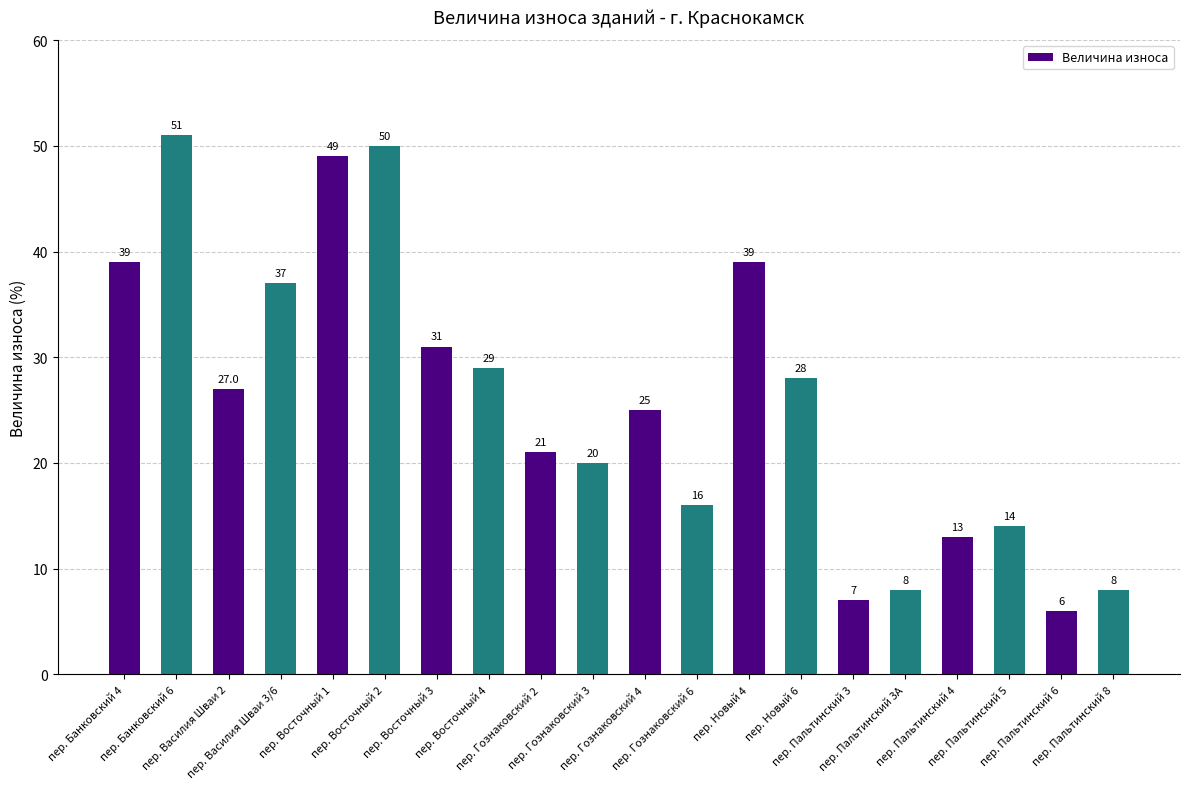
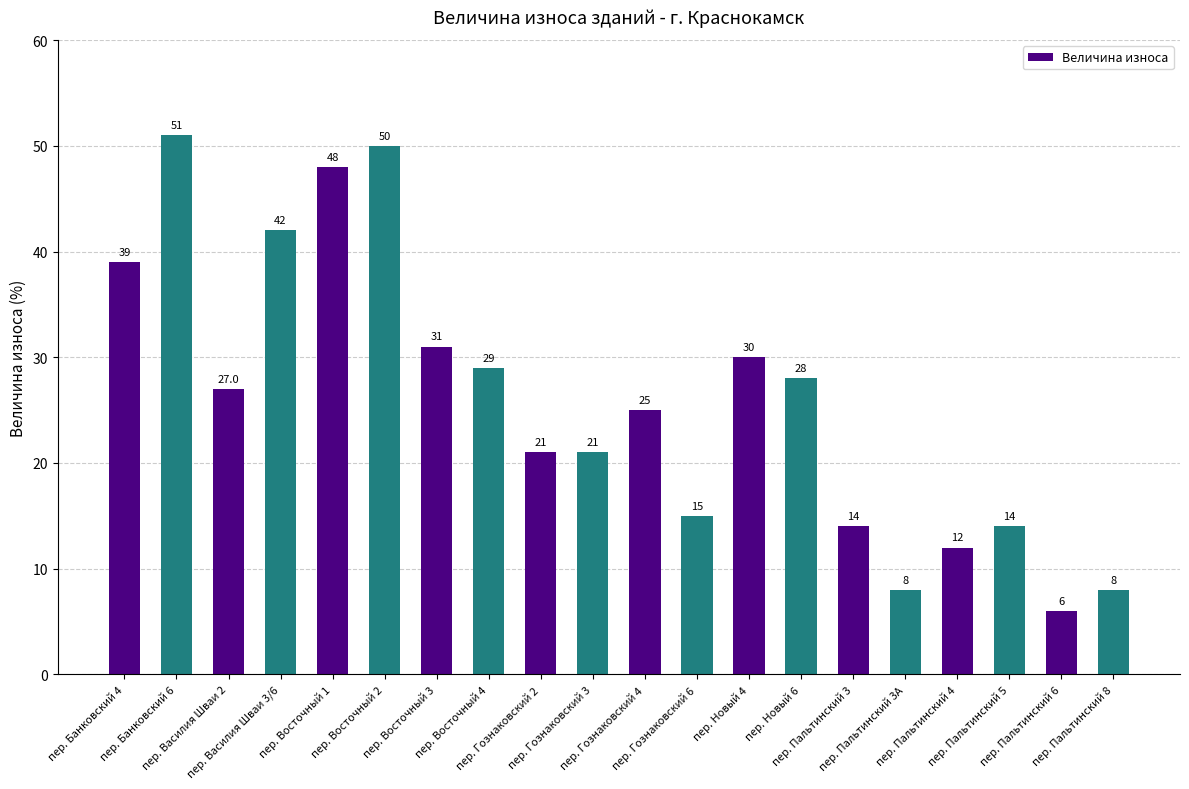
пер. Василия Шваи 3/6: 37 -> 42
пер. Восточный 1: 49 -> 48
пер. Гознаковский 3: 20 -> 21
пер. Гознаковский 6: 16 -> 15
пер. Новый 4: 39 -> 30
пер. Пальтинский 3: 7 -> 14
пер. Пальтинский 4: 13 -> 12
